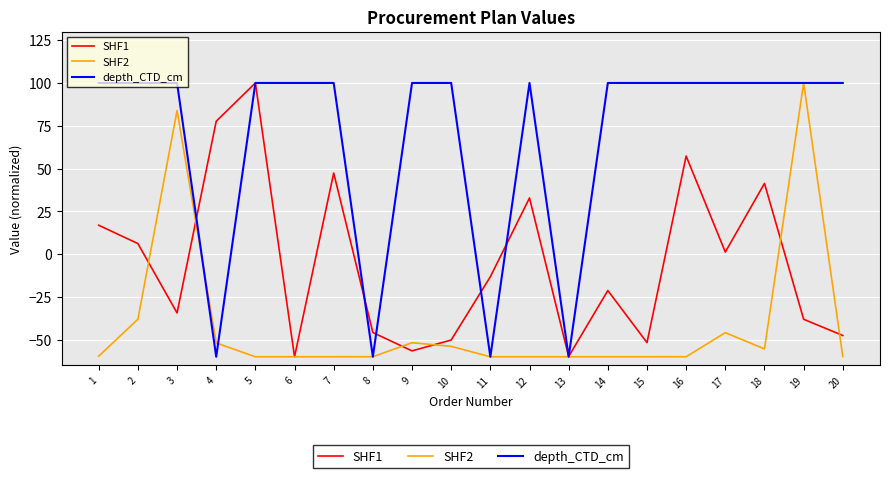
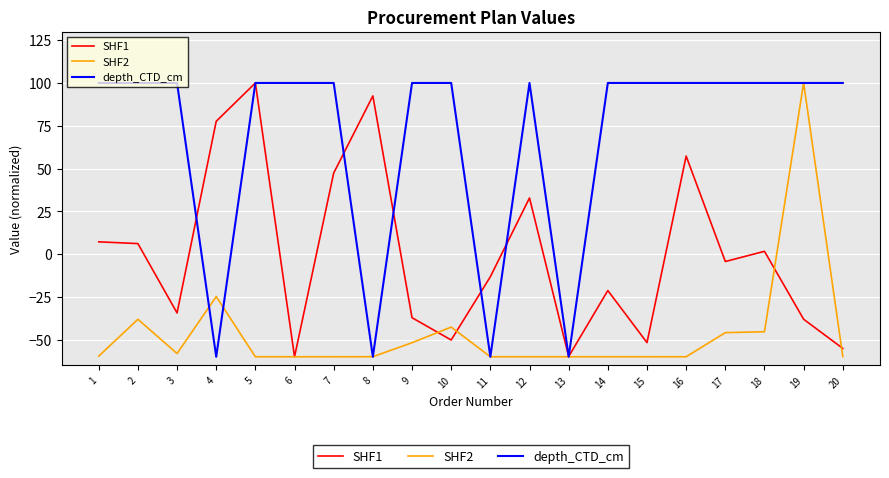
SHF1, 1: 17 -> 7
SHF2, 3: 84 -> -58
SHF2, 4: -52 -> -25
SHF1, 8: -46 -> 92
SHF1, 9: -57 -> -37
SHF2, 10: -54 -> -43
SHF1, 17: 1 -> -4
SHF1, 18: 41 -> 2
SHF2, 18: -55 -> -45
SHF1, 20: -48 -> -55
